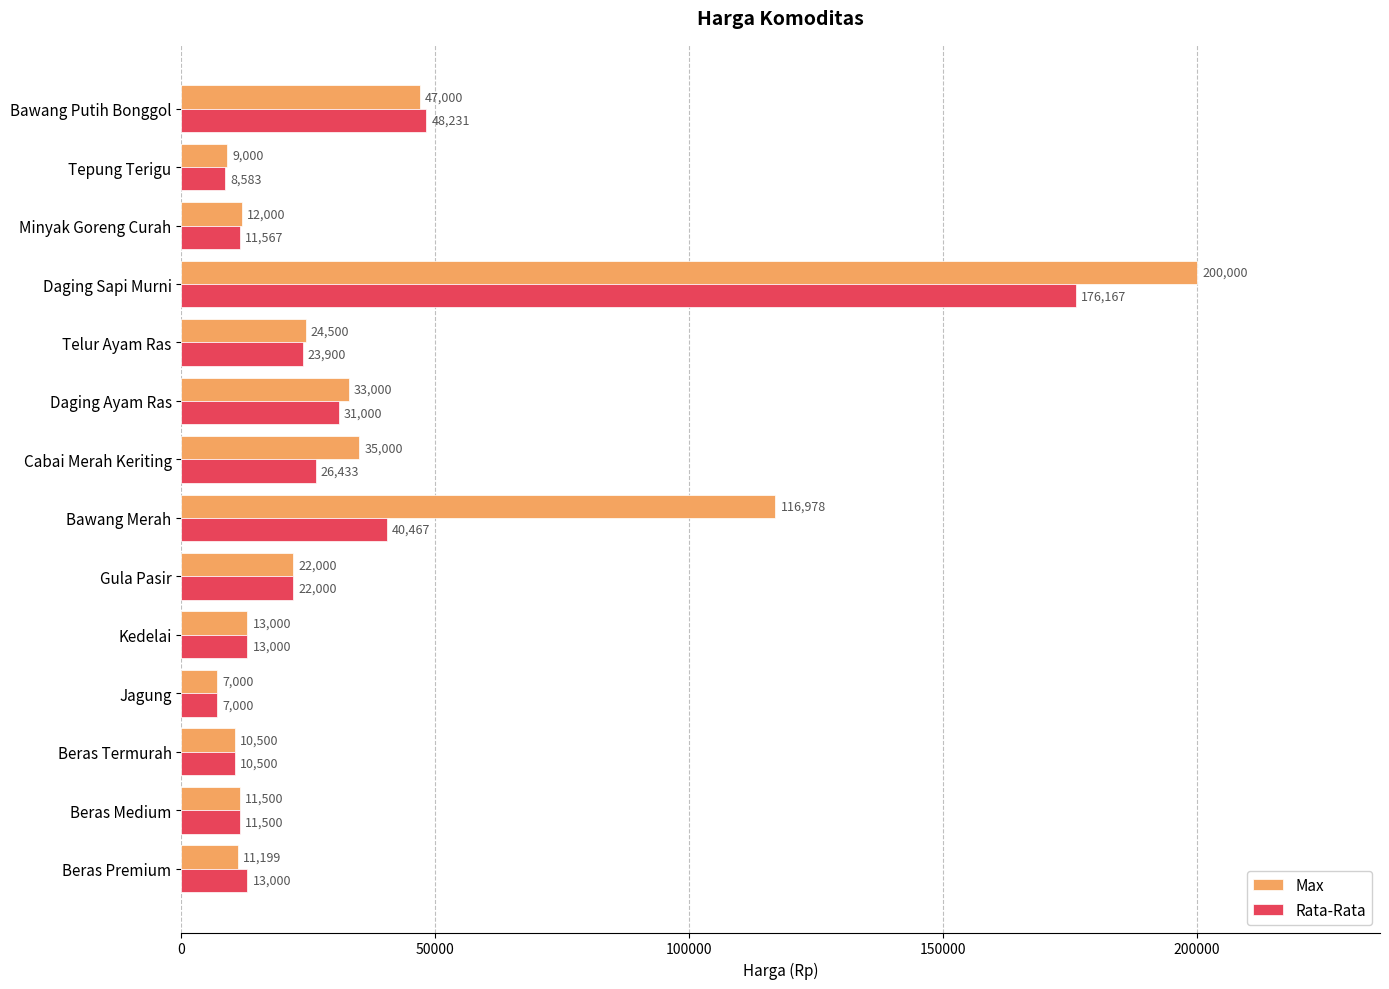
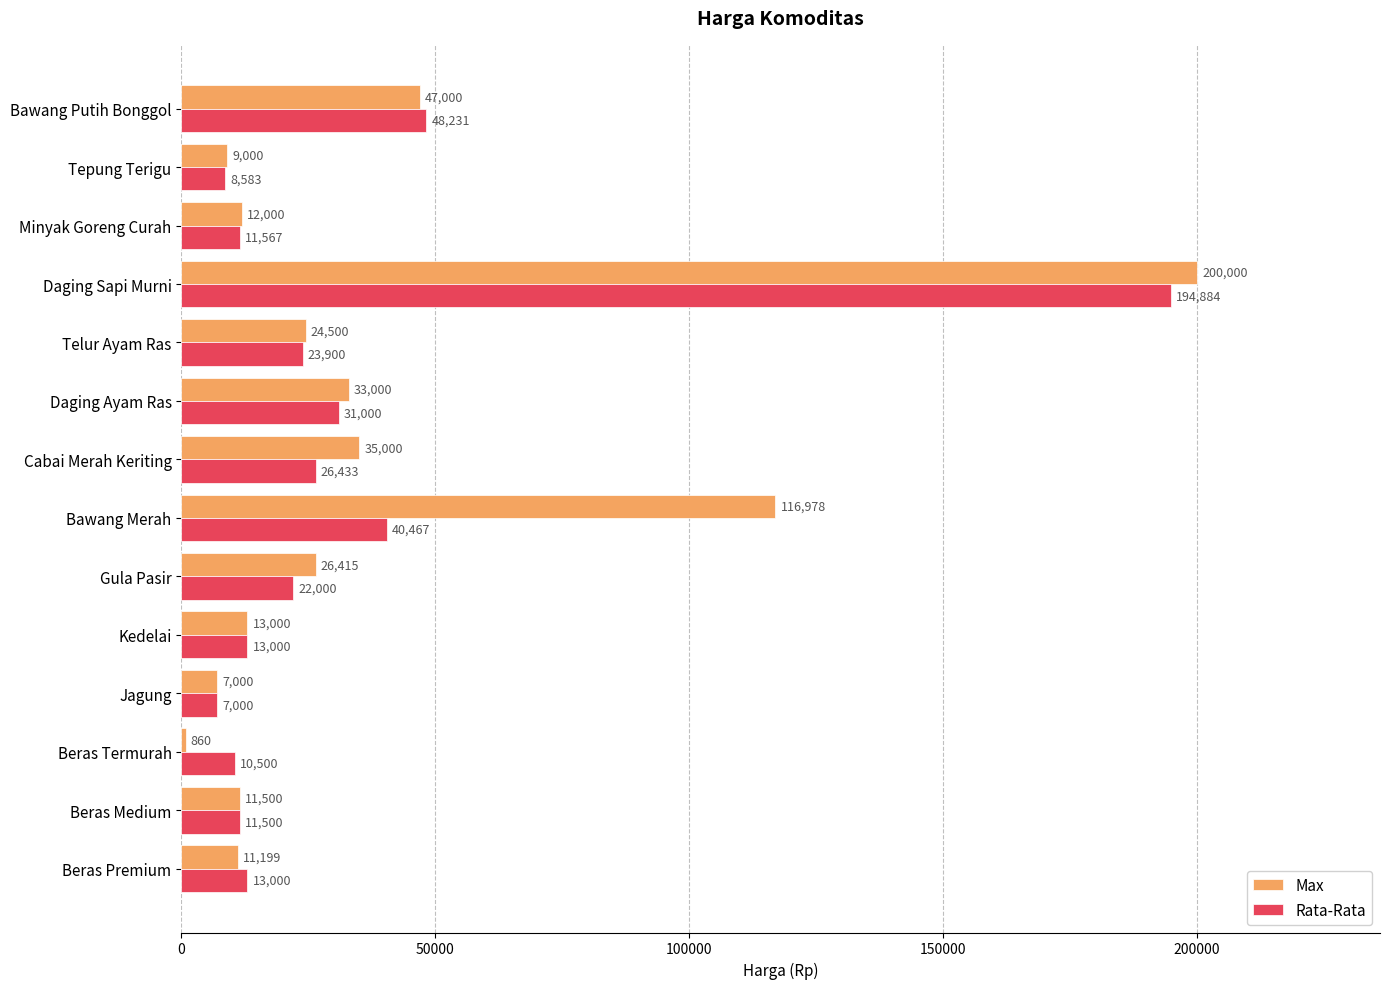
Rata-Rata, Daging Sapi Murni: 176,167 -> 194,884
Max, Gula Pasir: 22,000 -> 26,415
Max, Beras Termurah: 10,500 -> 860
